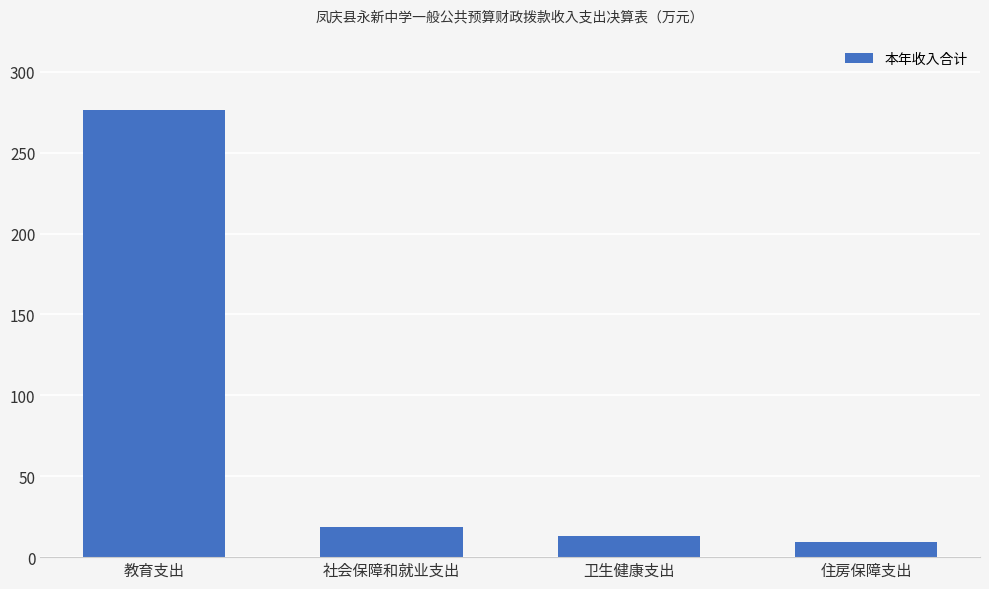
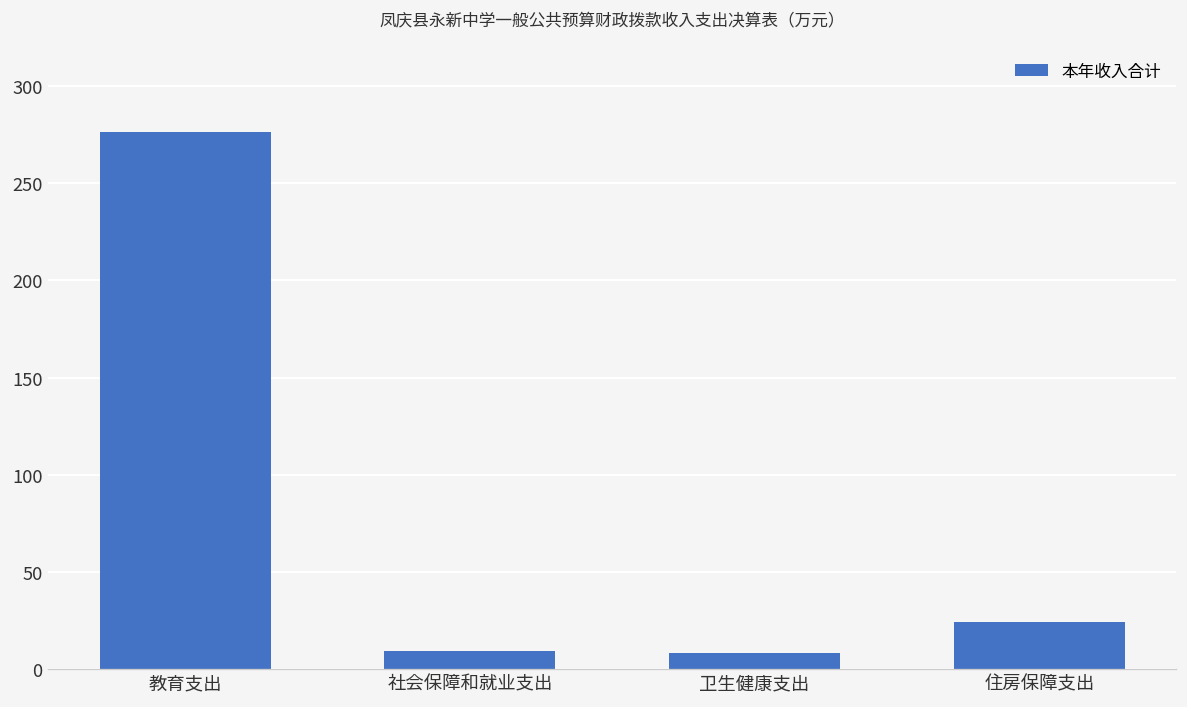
社会保障和就业支出: 19 -> 9
卫生健康支出: 13 -> 8
住房保障支出: 10 -> 24
